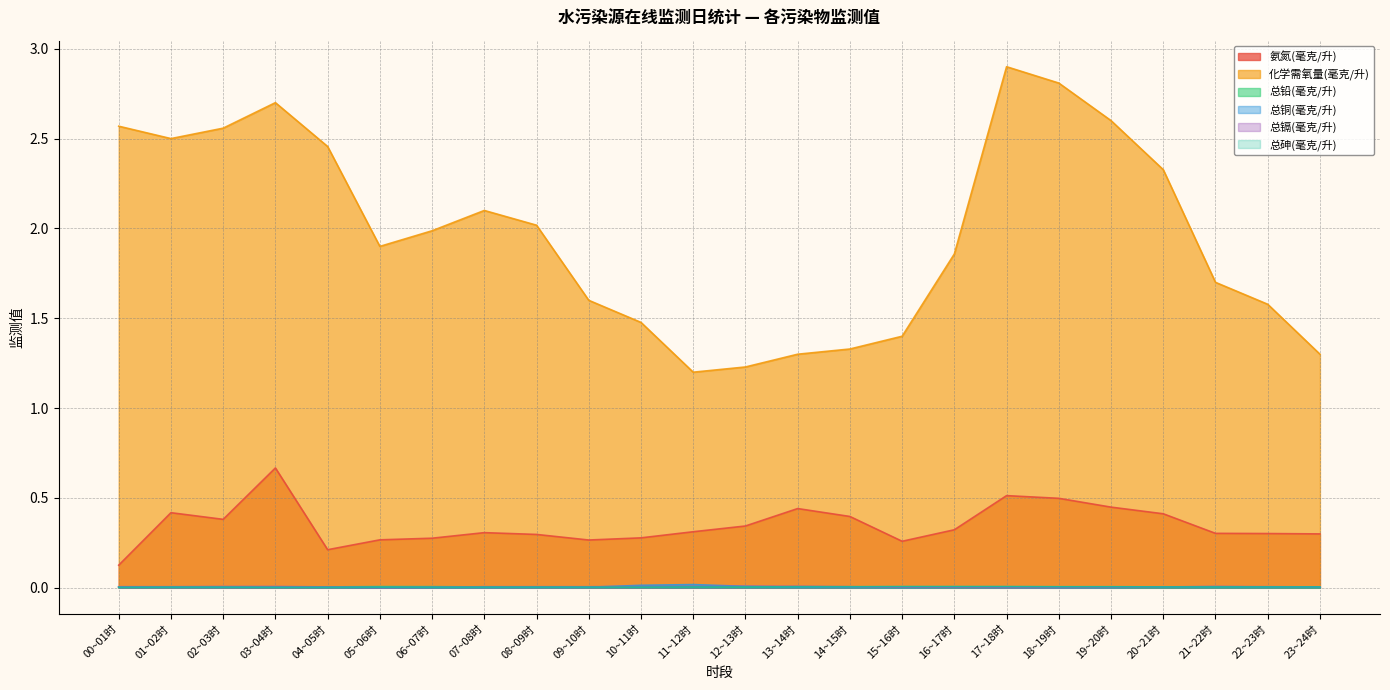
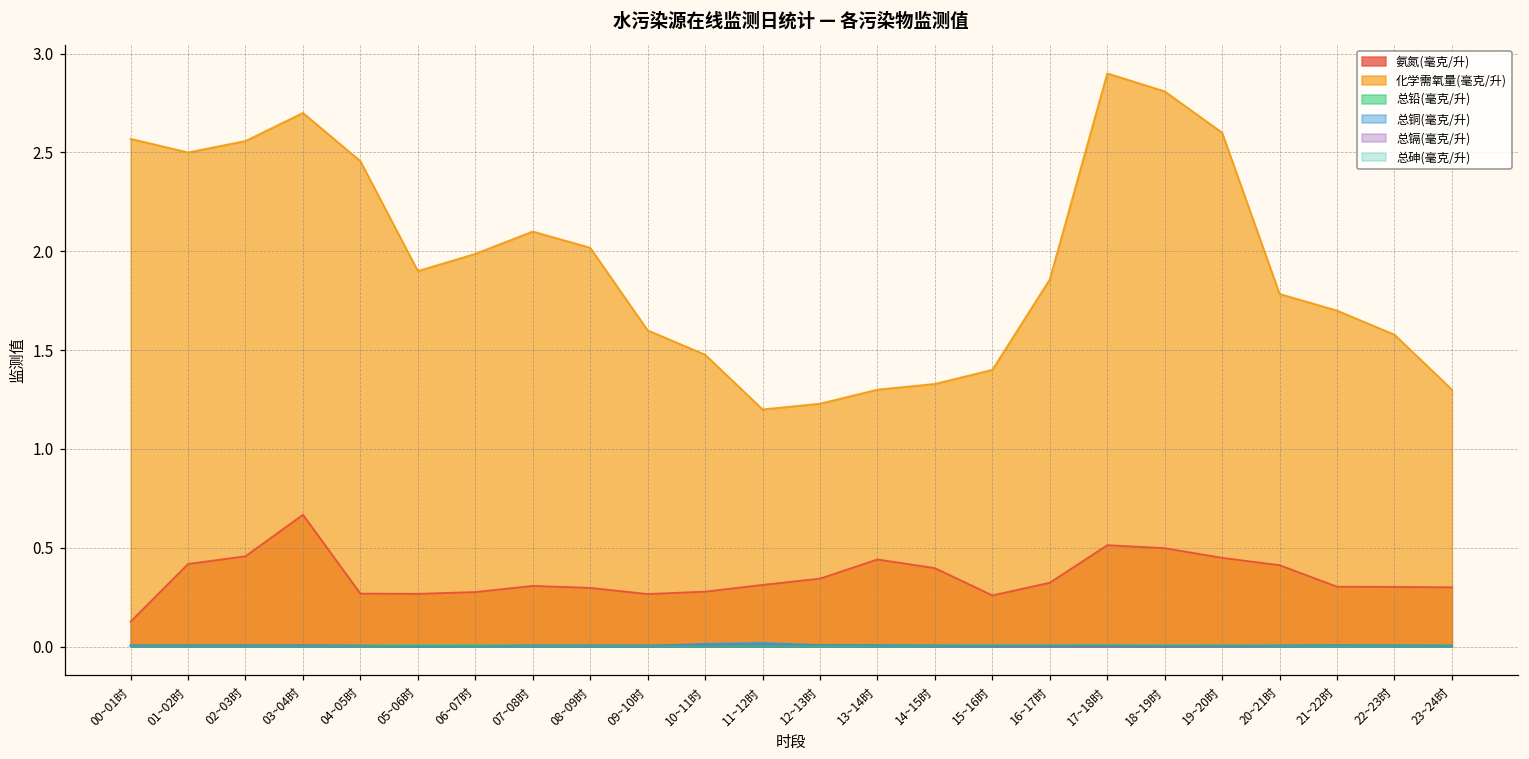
氨氮(毫克/升), 02~03时: 0.38 -> 0.46
氨氮(毫克/升), 04~05时: 0.21 -> 0.27
化学需氧量(毫克/升), 20~21时: 2.33 -> 1.78
